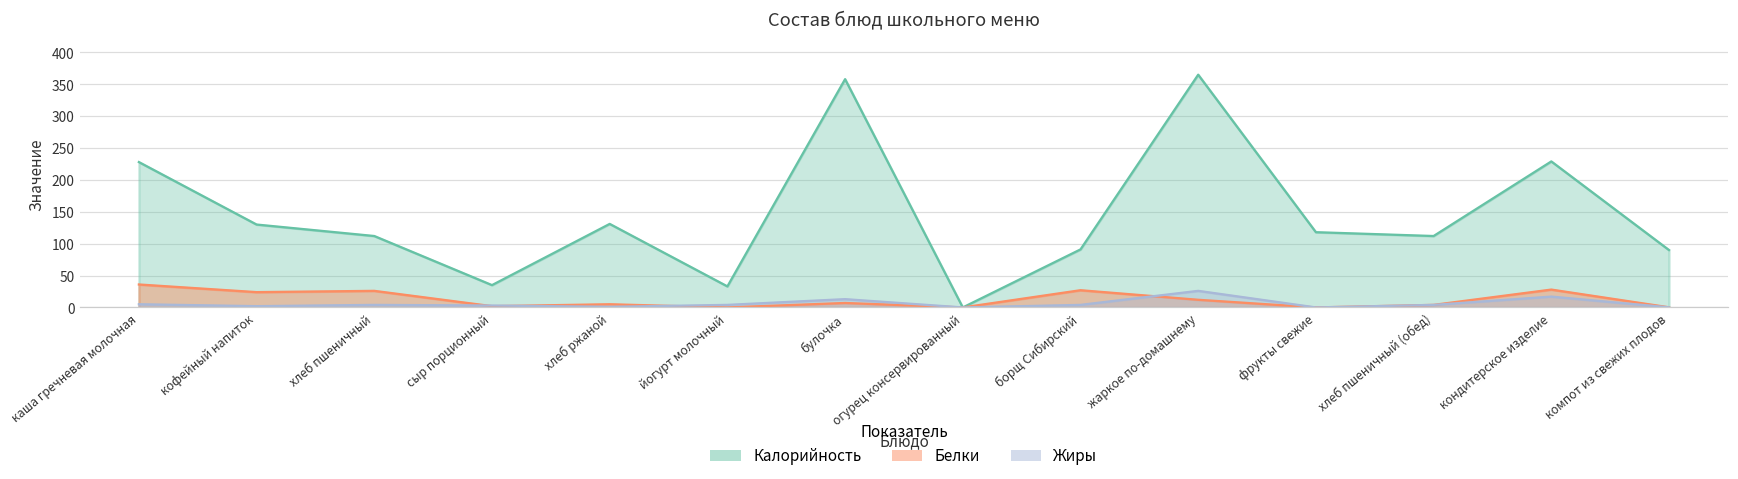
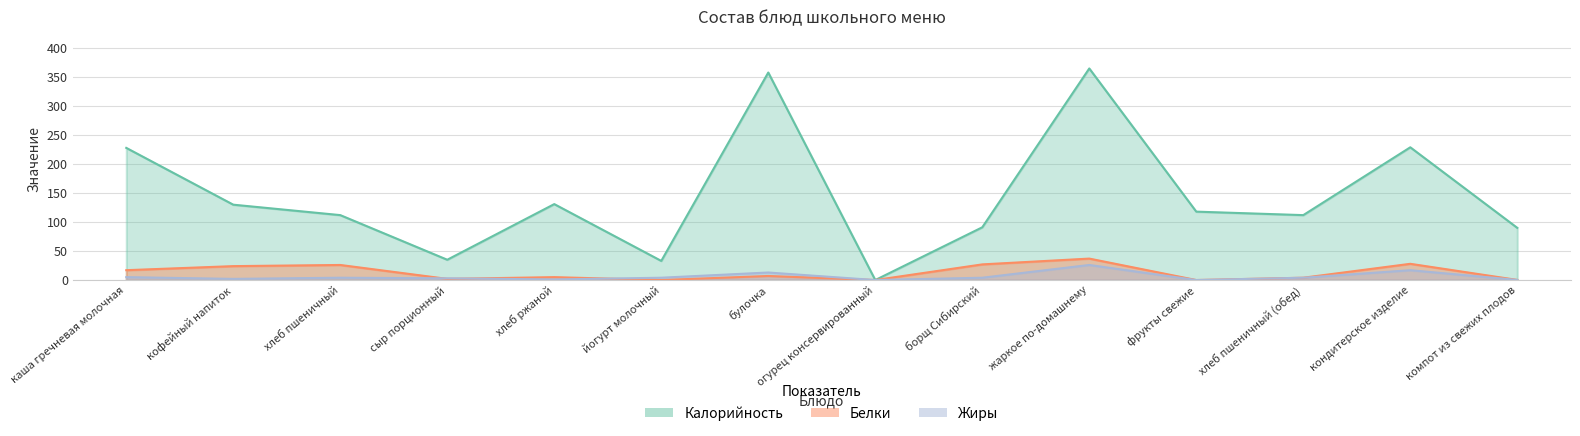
Белки, каша гречневая молочная: 40 -> 20
Белки, жаркое по-домашнему: 10 -> 40
